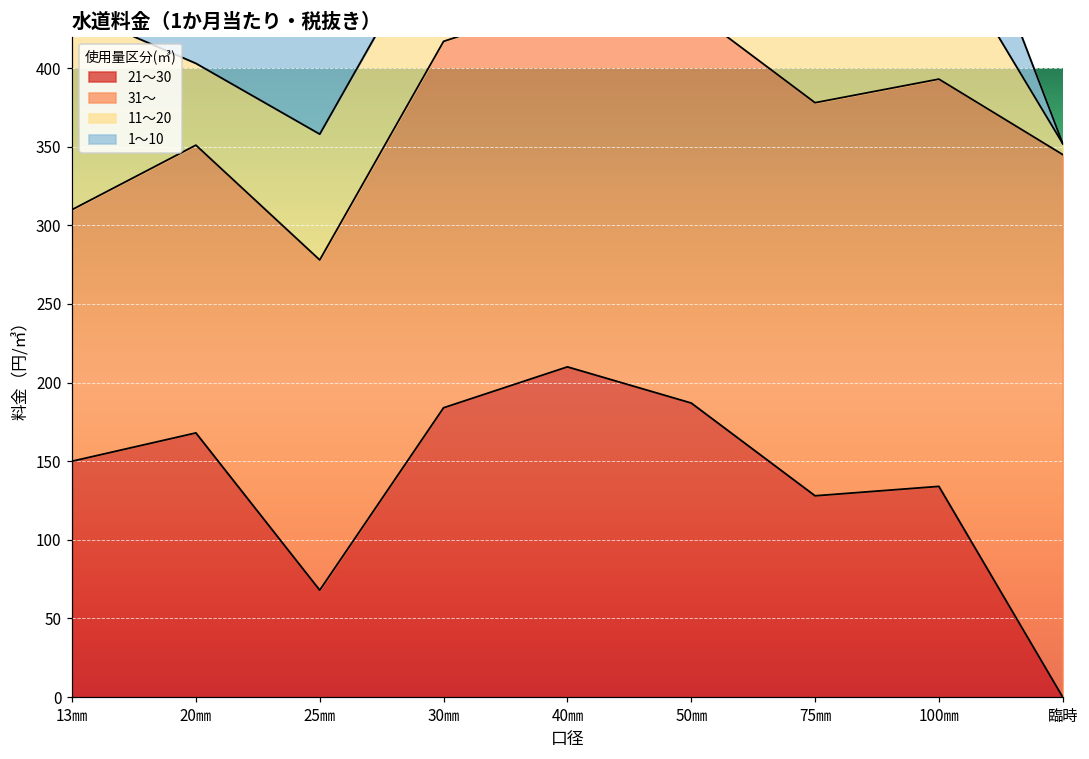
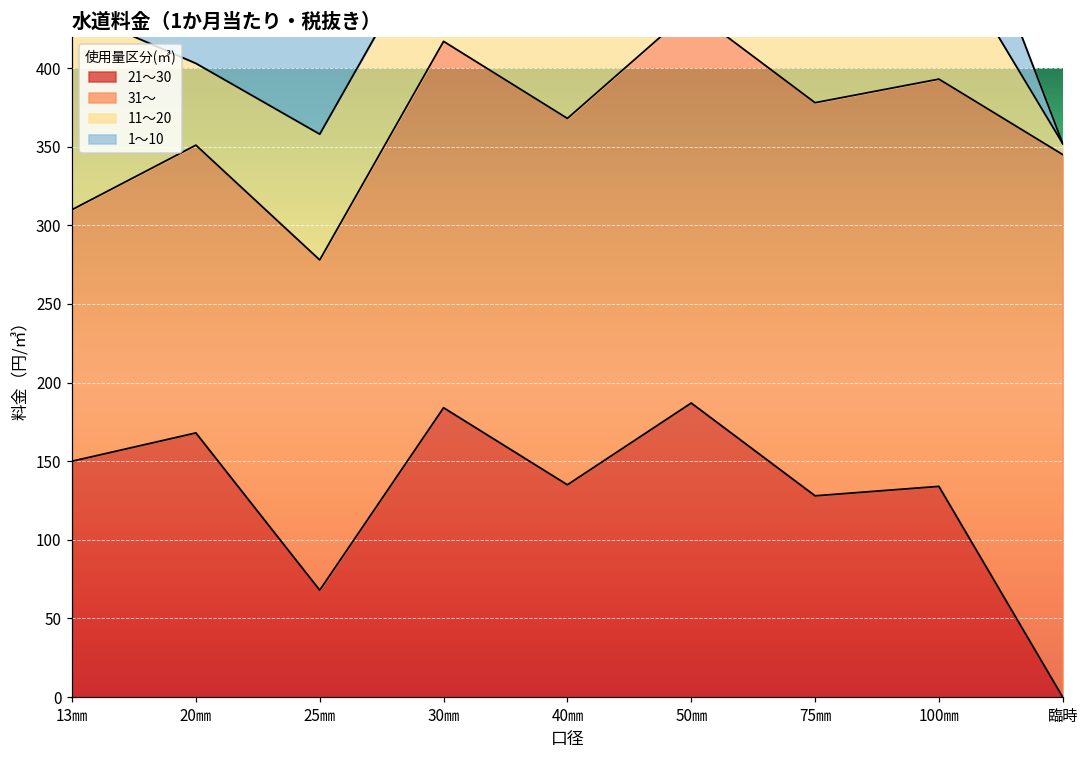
21～30, 40㎜: 210 -> 135
